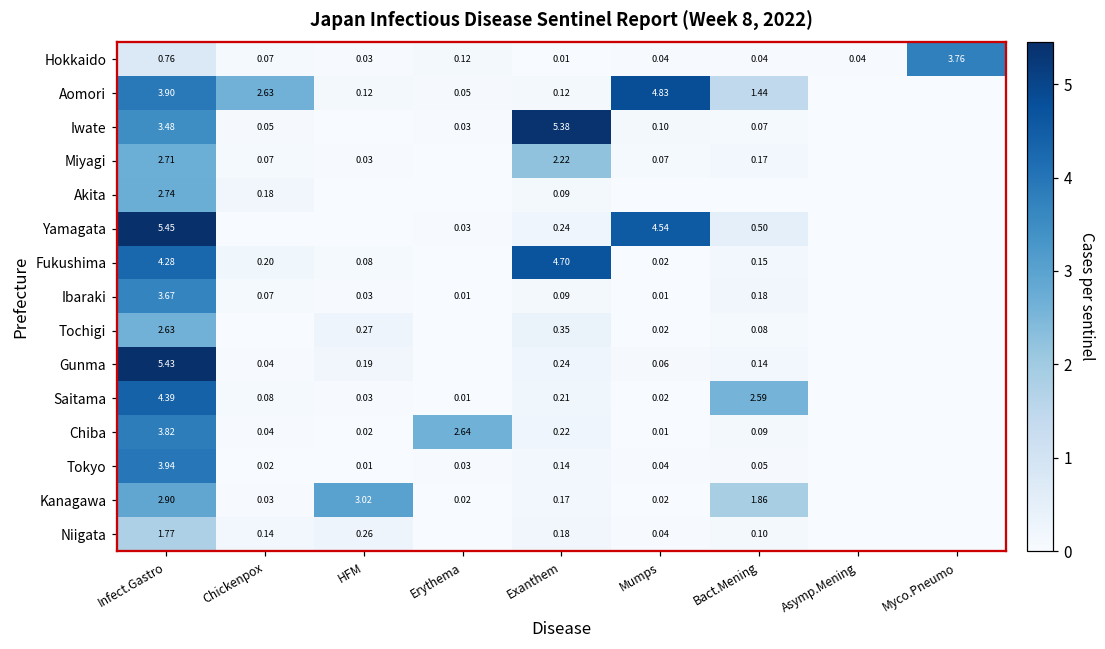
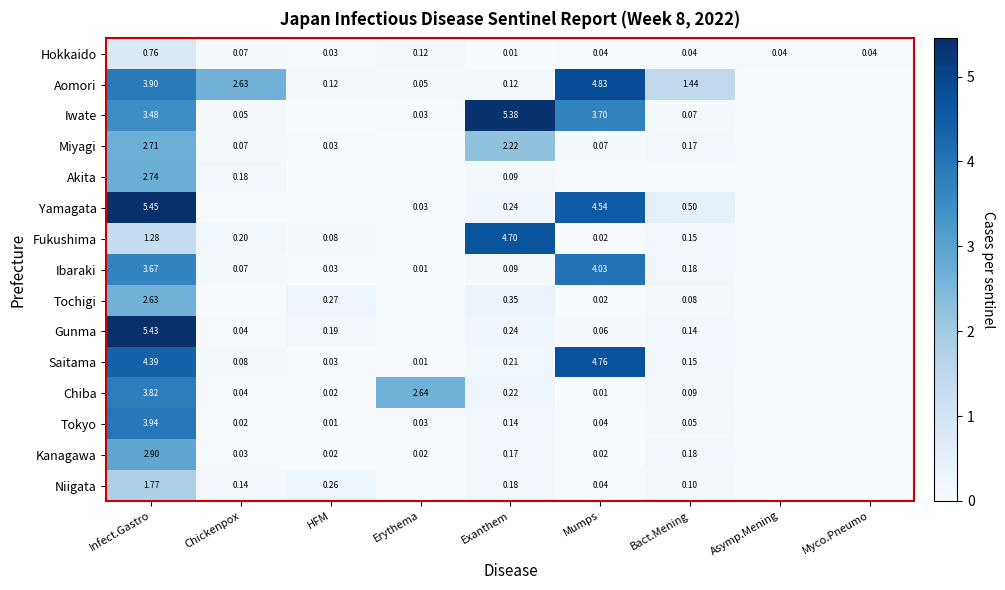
Hokkaido, Myco.Pneumo: 3.76 -> 0.04
Iwate, Mumps: 0.10 -> 3.70
Fukushima, Infect.Gastro: 4.28 -> 1.28
Ibaraki, Mumps: 0.01 -> 4.03
Saitama, Mumps: 0.02 -> 4.76
Saitama, Bact.Mening: 2.59 -> 0.15
Kanagawa, HFM: 3.02 -> 0.02
Kanagawa, Bact.Mening: 1.86 -> 0.18
